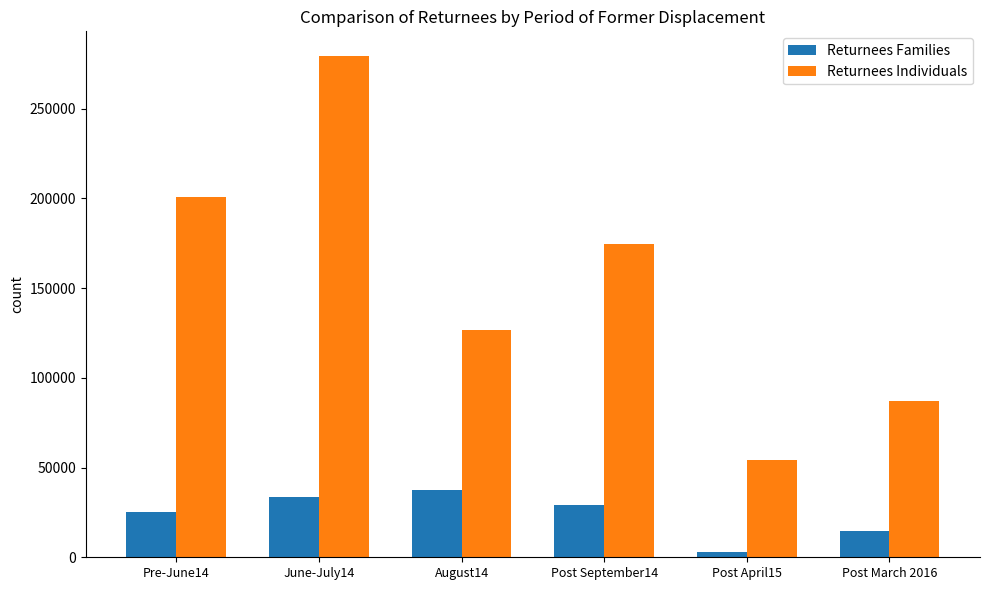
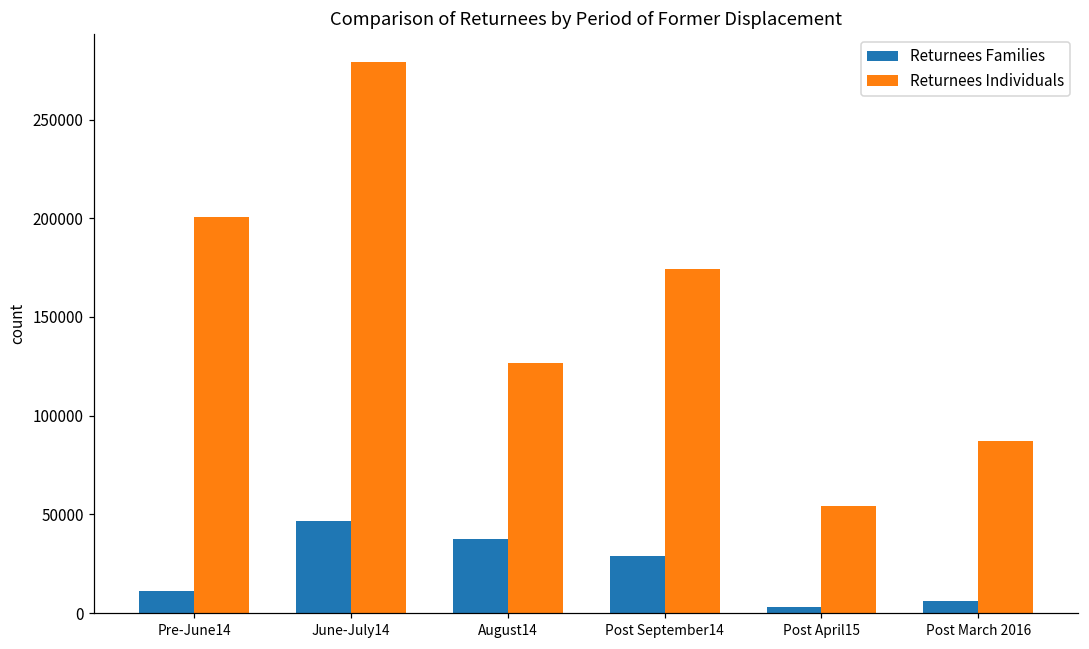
Returnees Families, Pre-June14: 25000 -> 11000
Returnees Families, June-July14: 34000 -> 47000
Returnees Families, Post March 2016: 15000 -> 6000
